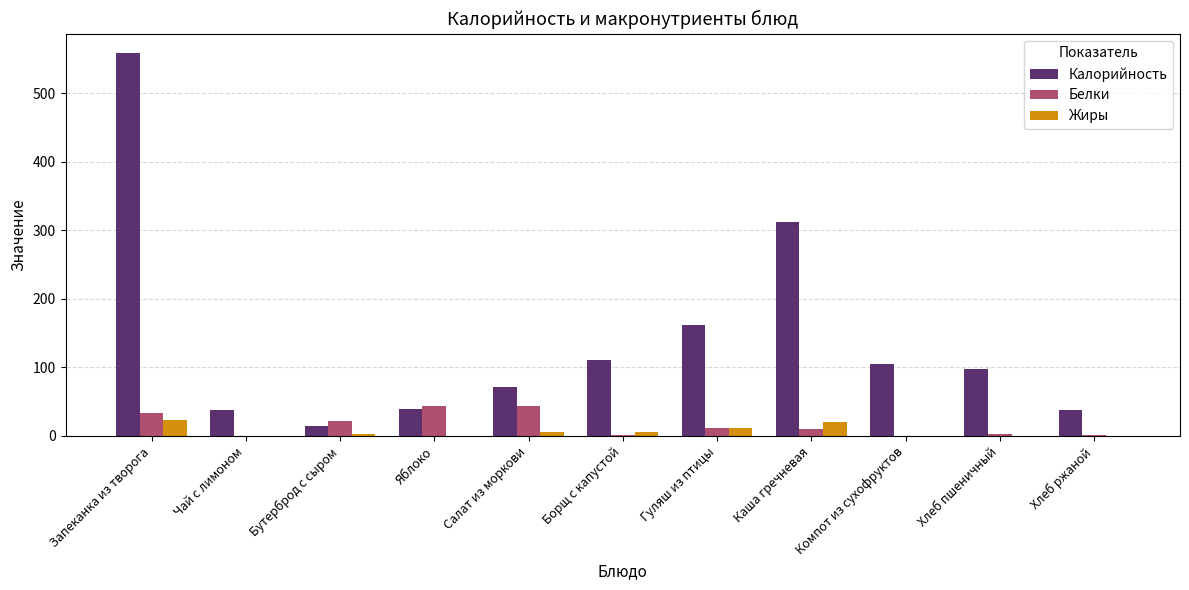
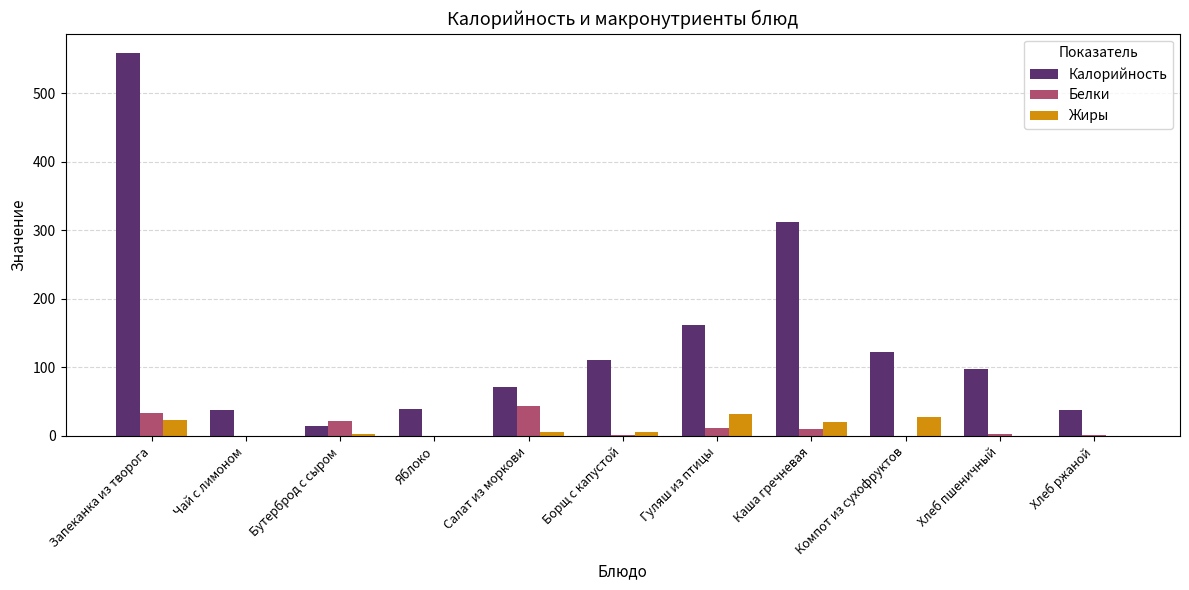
Белки, Яблоко: 40 -> 0
Жиры, Гуляш из птицы: 10 -> 30
Калорийность, Компот из сухофруктов: 110 -> 120
Жиры, Компот из сухофруктов: 0 -> 30
